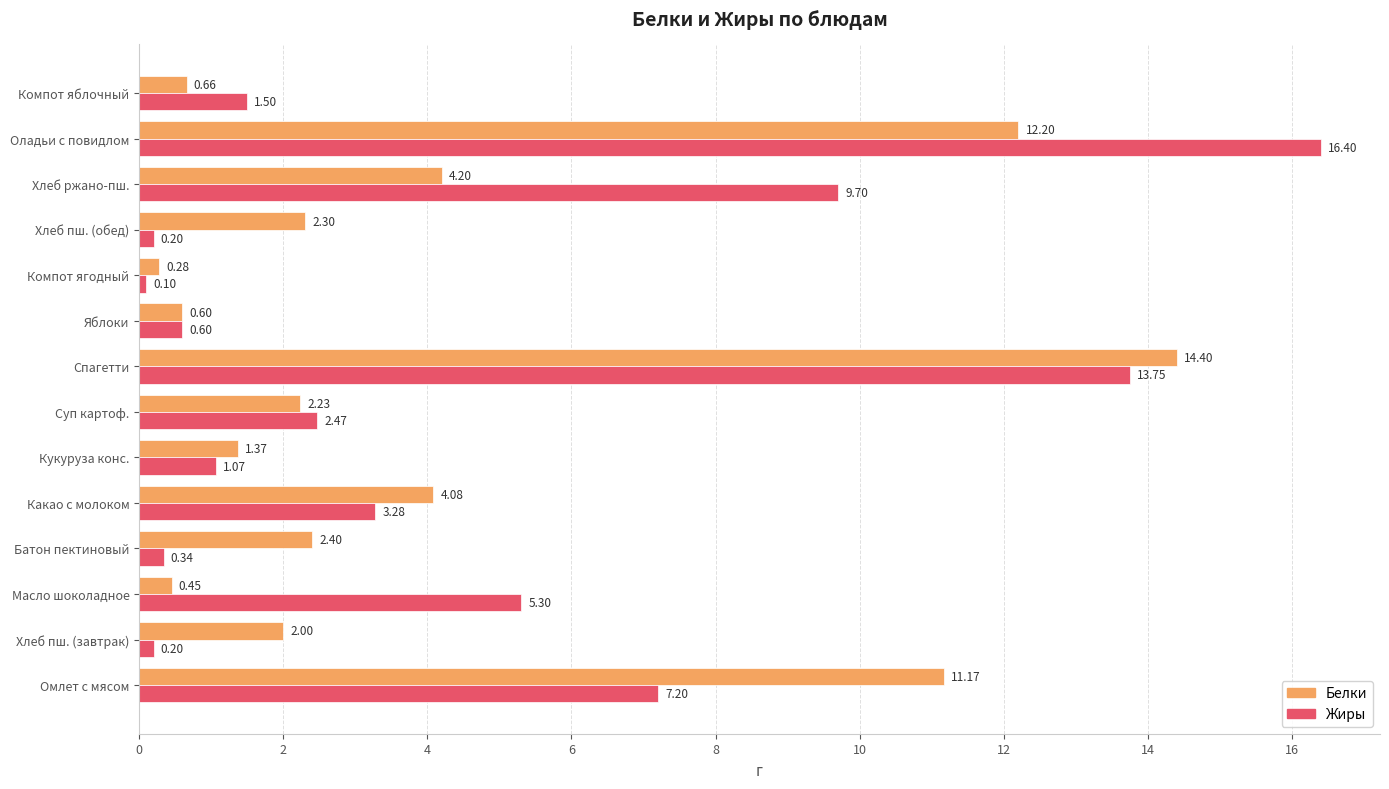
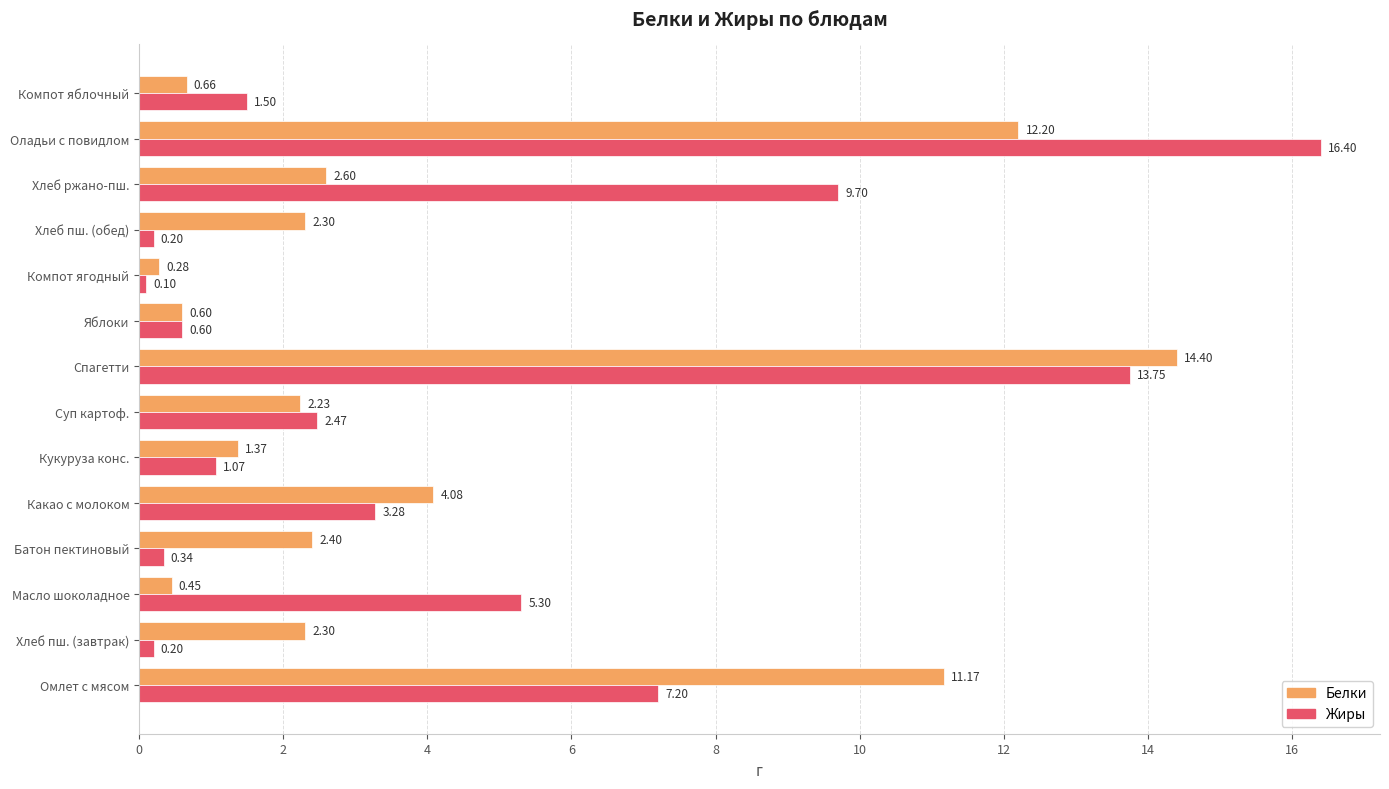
Белки, Хлеб ржано-пш.: 4.20 -> 2.60
Белки, Хлеб пш. (завтрак): 2.00 -> 2.30
